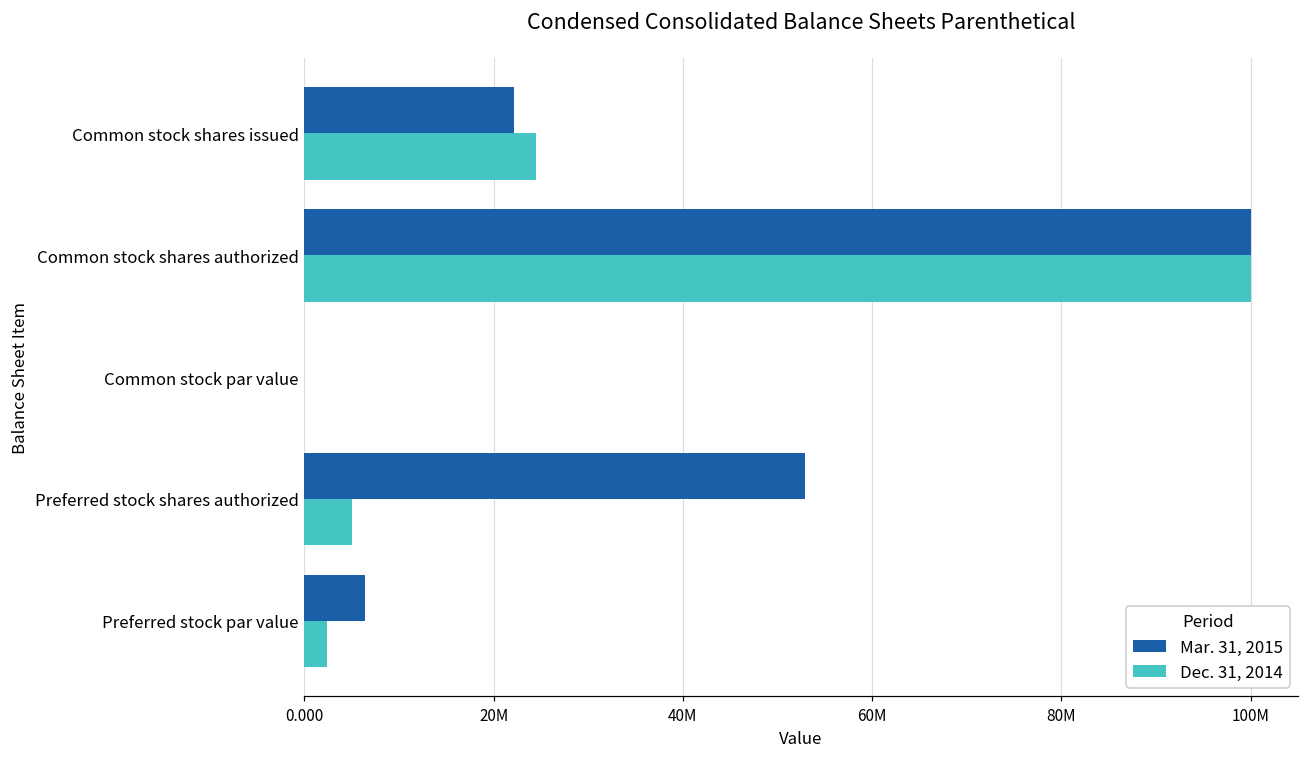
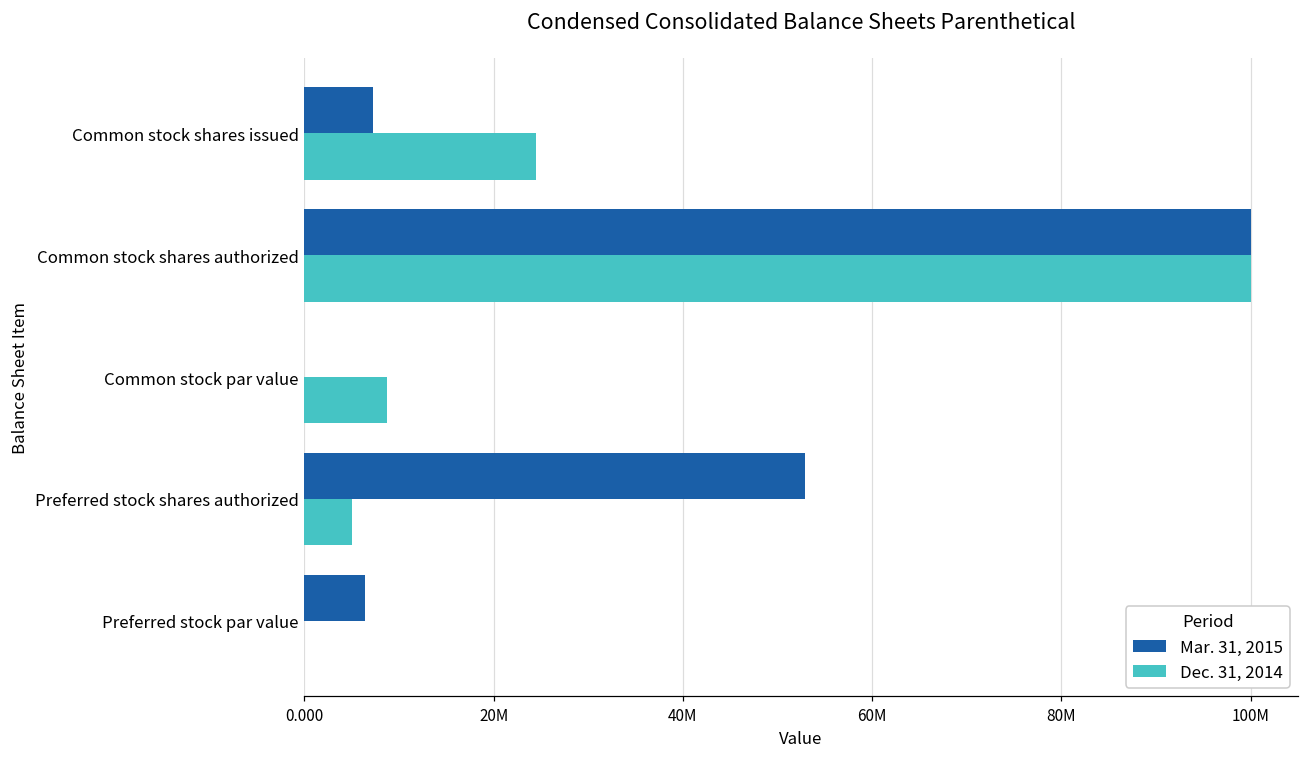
Mar. 31, 2015, Common stock shares issued: 22000000 -> 7000000
Dec. 31, 2014, Common stock par value: 0 -> 9000000
Dec. 31, 2014, Preferred stock par value: 2000000 -> 0
